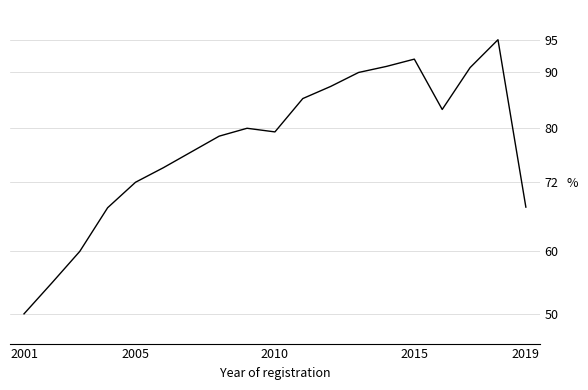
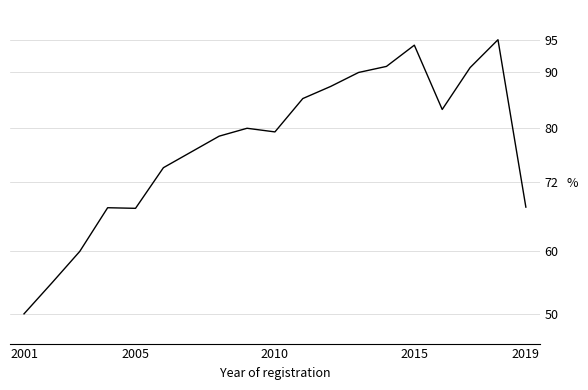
2005: 72 -> 67
2015: 92 -> 94
